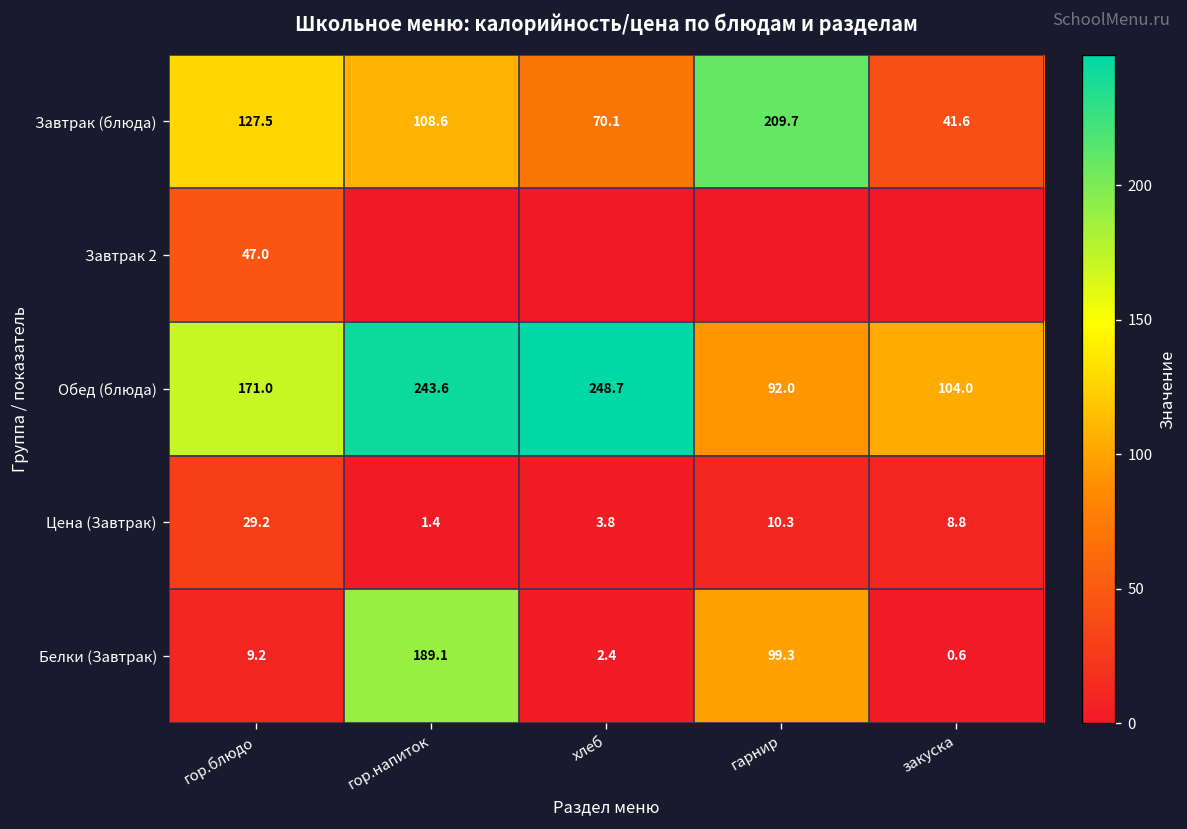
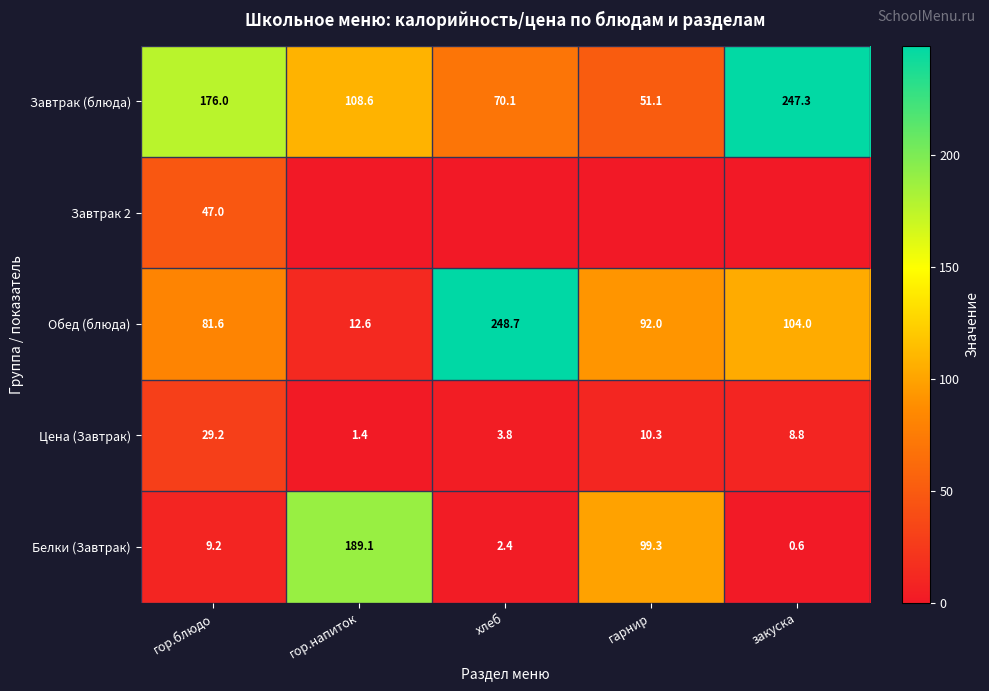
Завтрак (блюда), гор.блюдо: 127.5 -> 176.0
Завтрак (блюда), гарнир: 209.7 -> 51.1
Завтрак (блюда), закуска: 41.6 -> 247.3
Обед (блюда), гор.блюдо: 171.0 -> 81.6
Обед (блюда), гор.напиток: 243.6 -> 12.6
